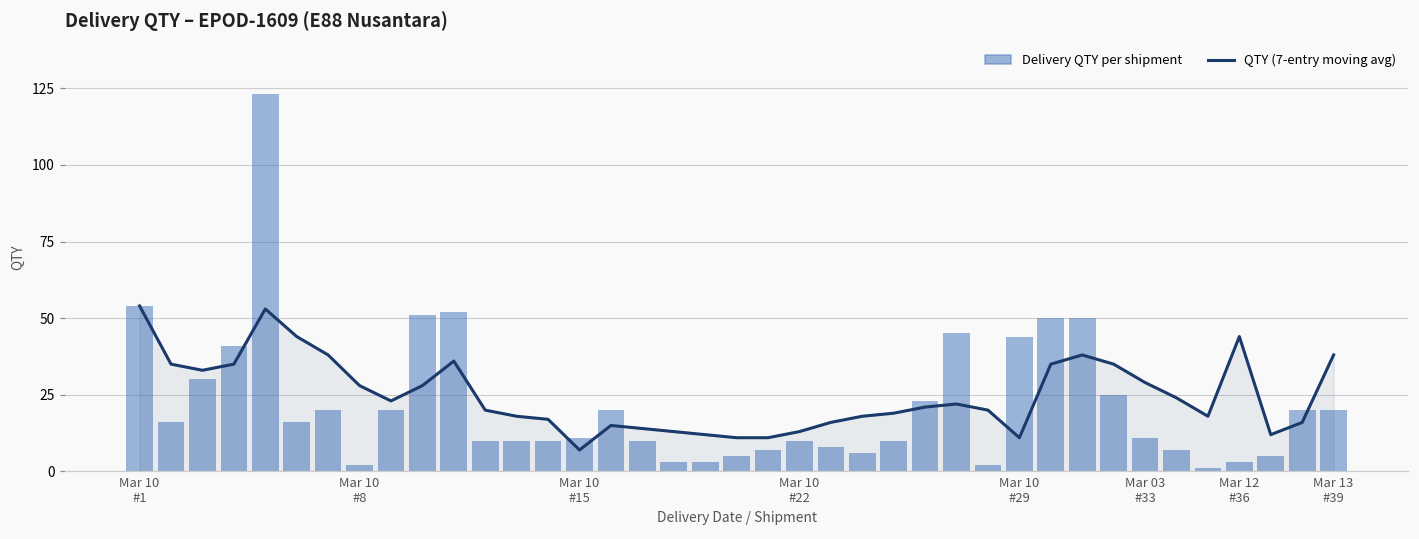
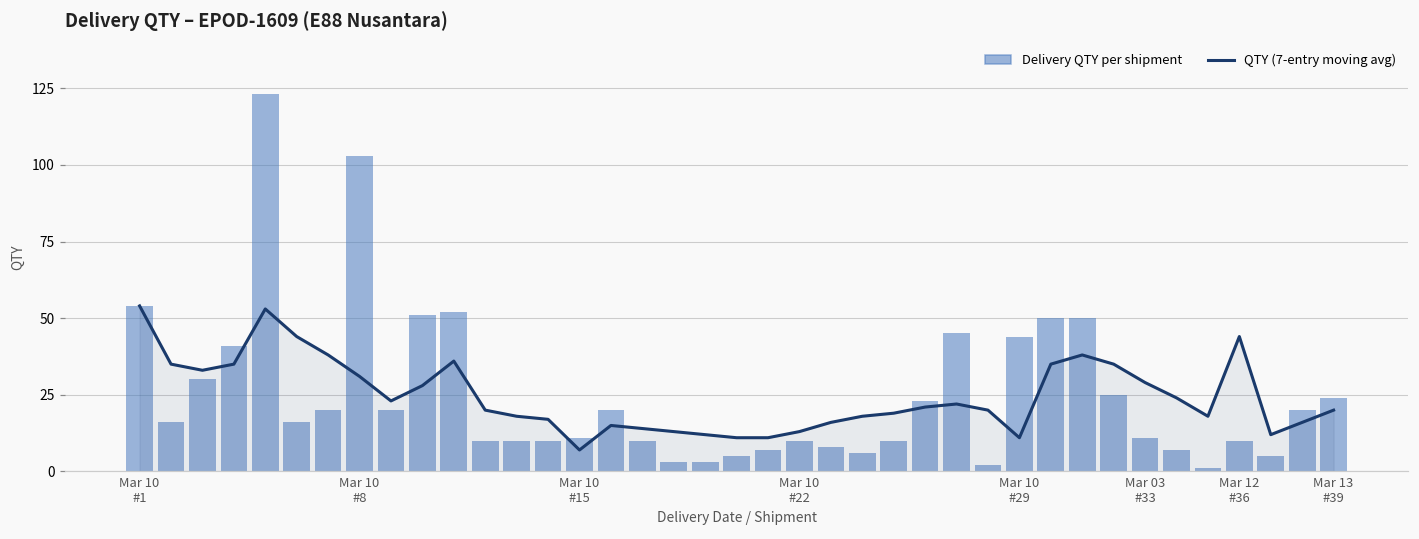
QTY (7-entry moving avg), Mar 10 #8: 28 -> 31
Delivery QTY per shipment, Mar 10 #8: 2 -> 103
Delivery QTY per shipment, Mar 12 #36: 3 -> 10
Delivery QTY per shipment, Mar 13 #39: 20 -> 24
QTY (7-entry moving avg), Mar 13 #39: 38 -> 20
